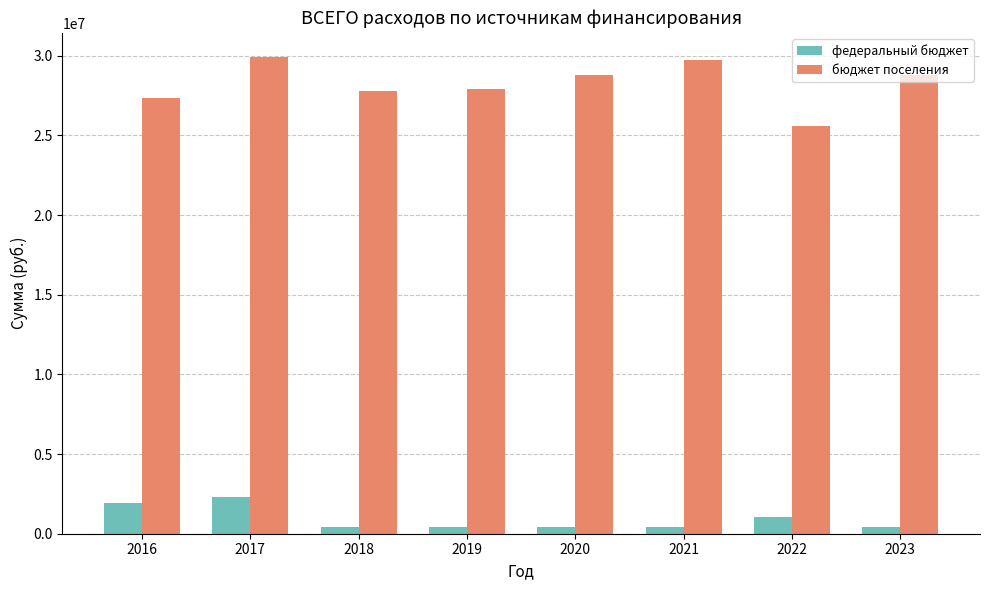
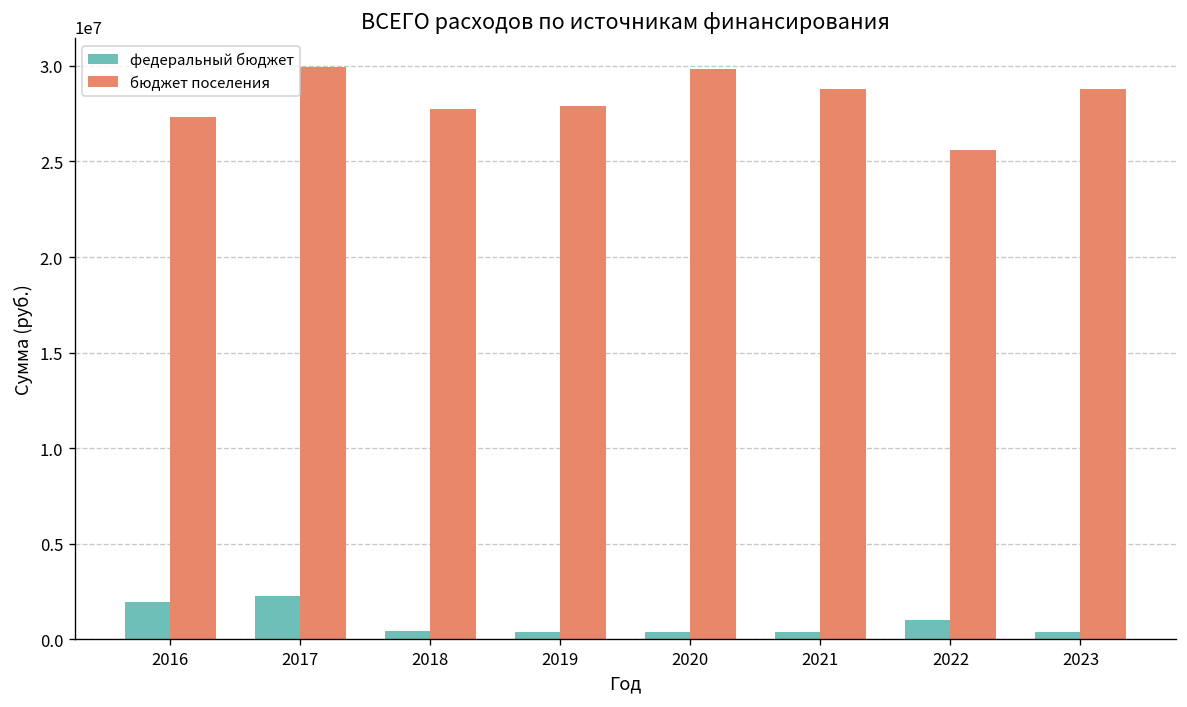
бюджет поселения, 2020: 28800000 -> 29900000
бюджет поселения, 2021: 29700000 -> 28800000
